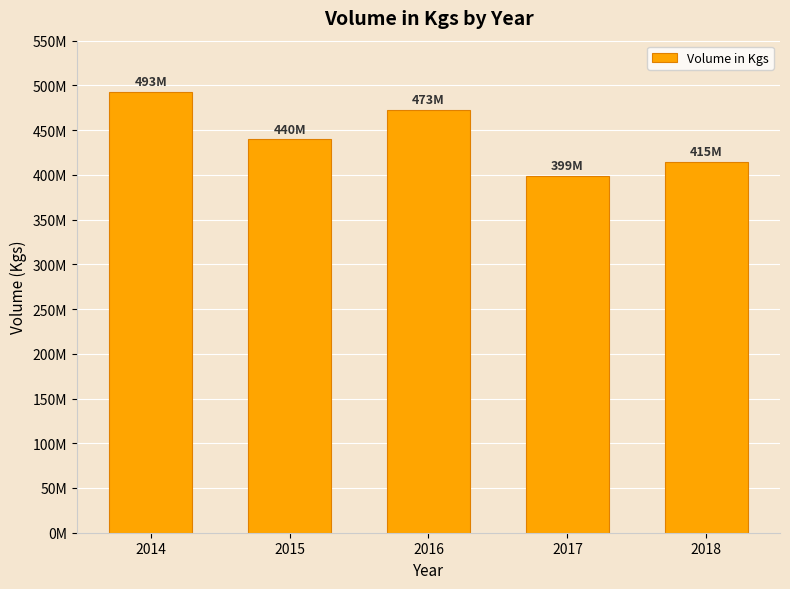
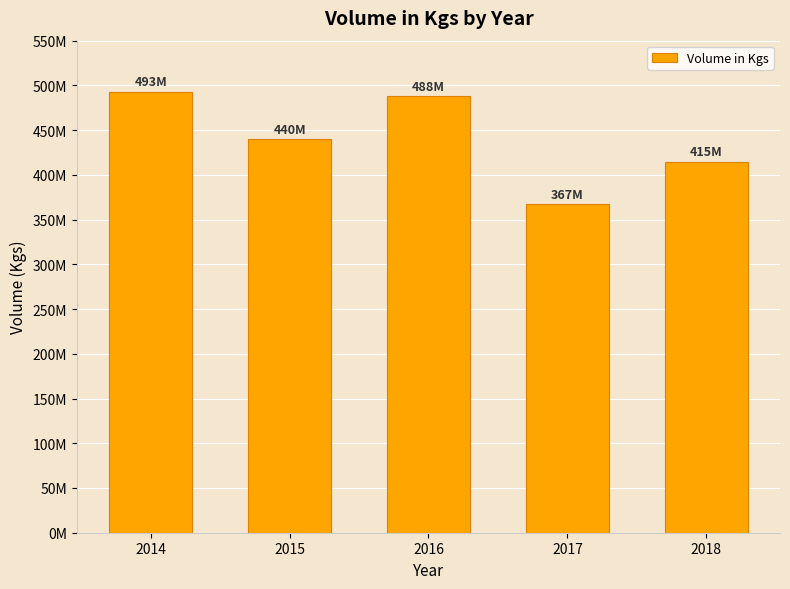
2016: 473M -> 488M
2017: 399M -> 367M
